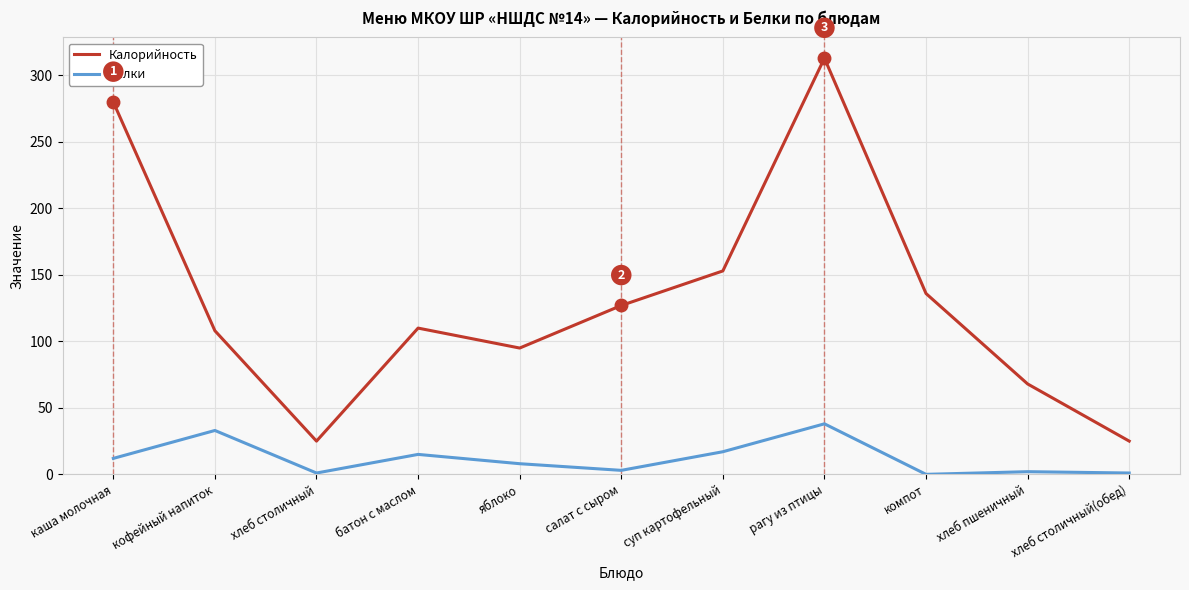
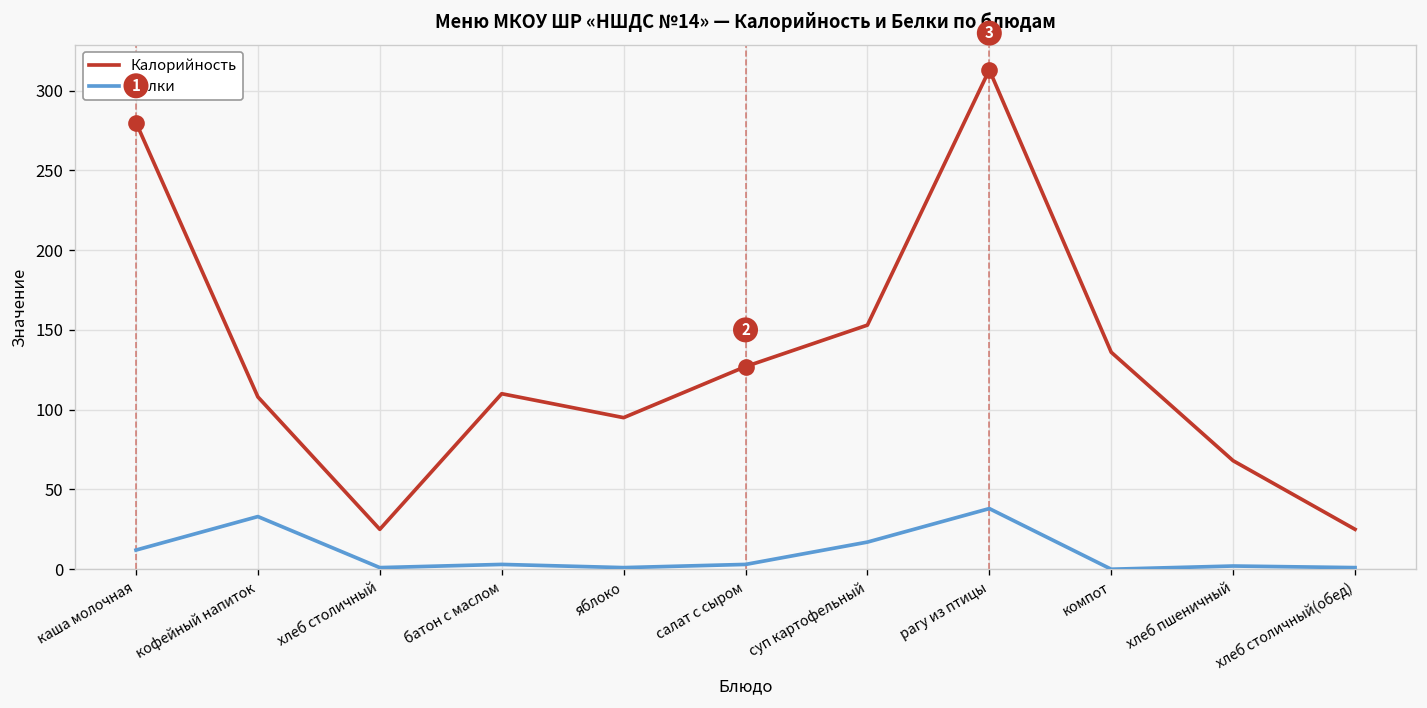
Белки, батон с маслом: 15 -> 3
Белки, яблоко: 8 -> 1
